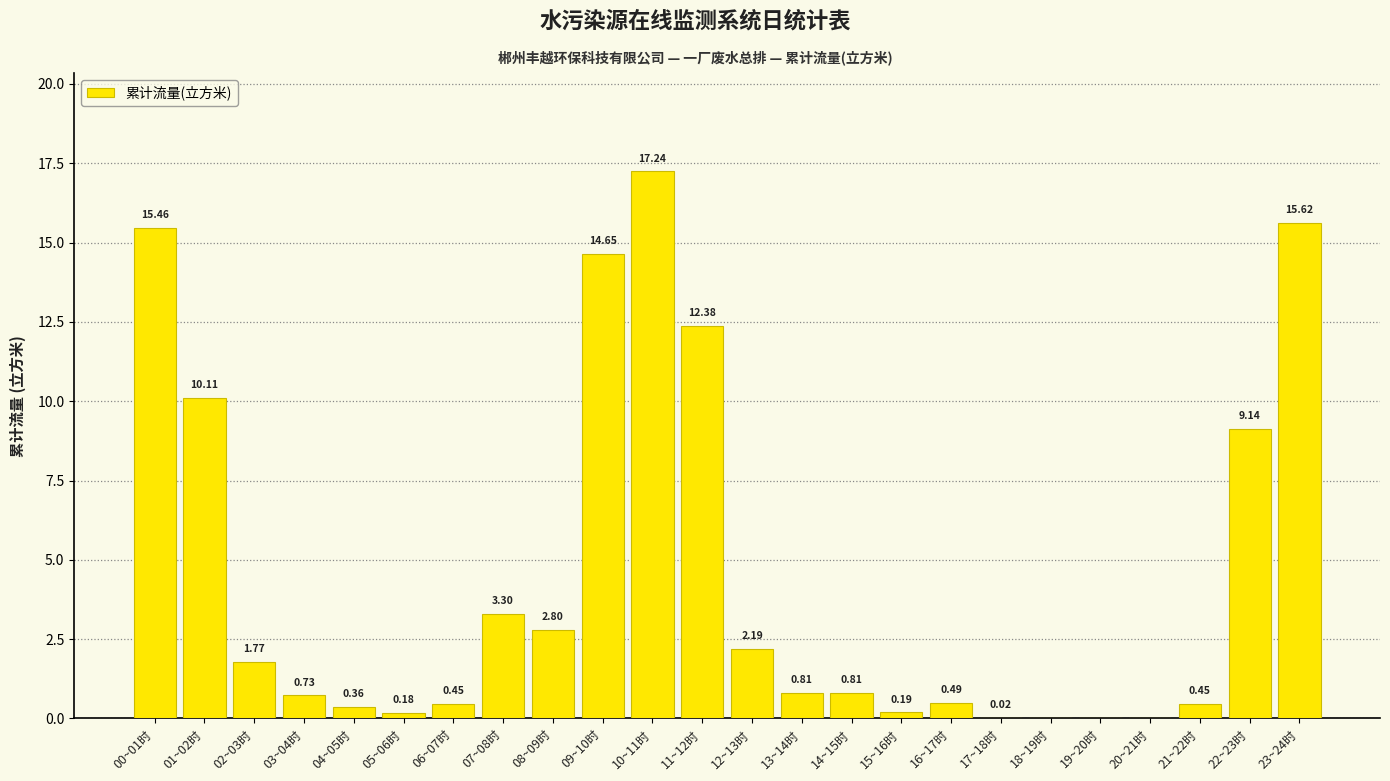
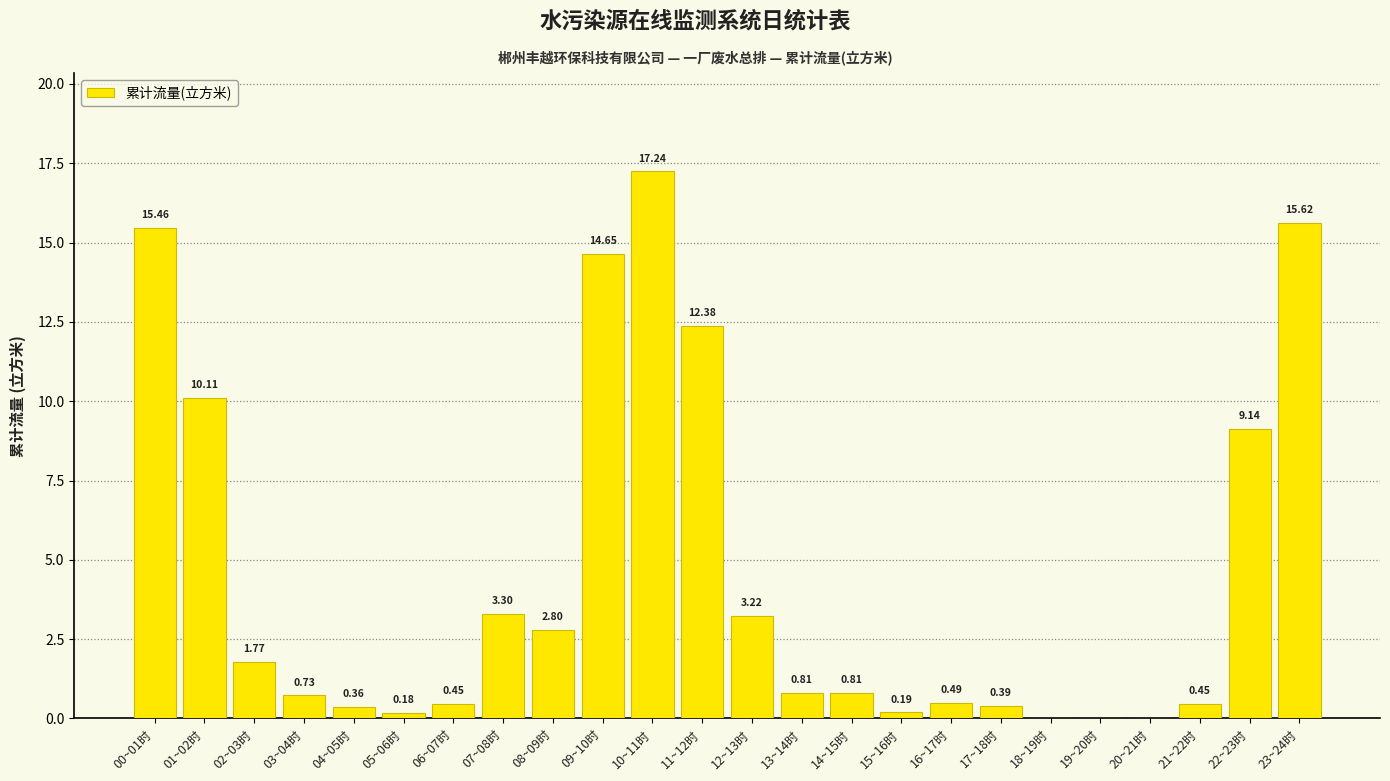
12~13时: 2.19 -> 3.22
17~18时: 0.02 -> 0.39
